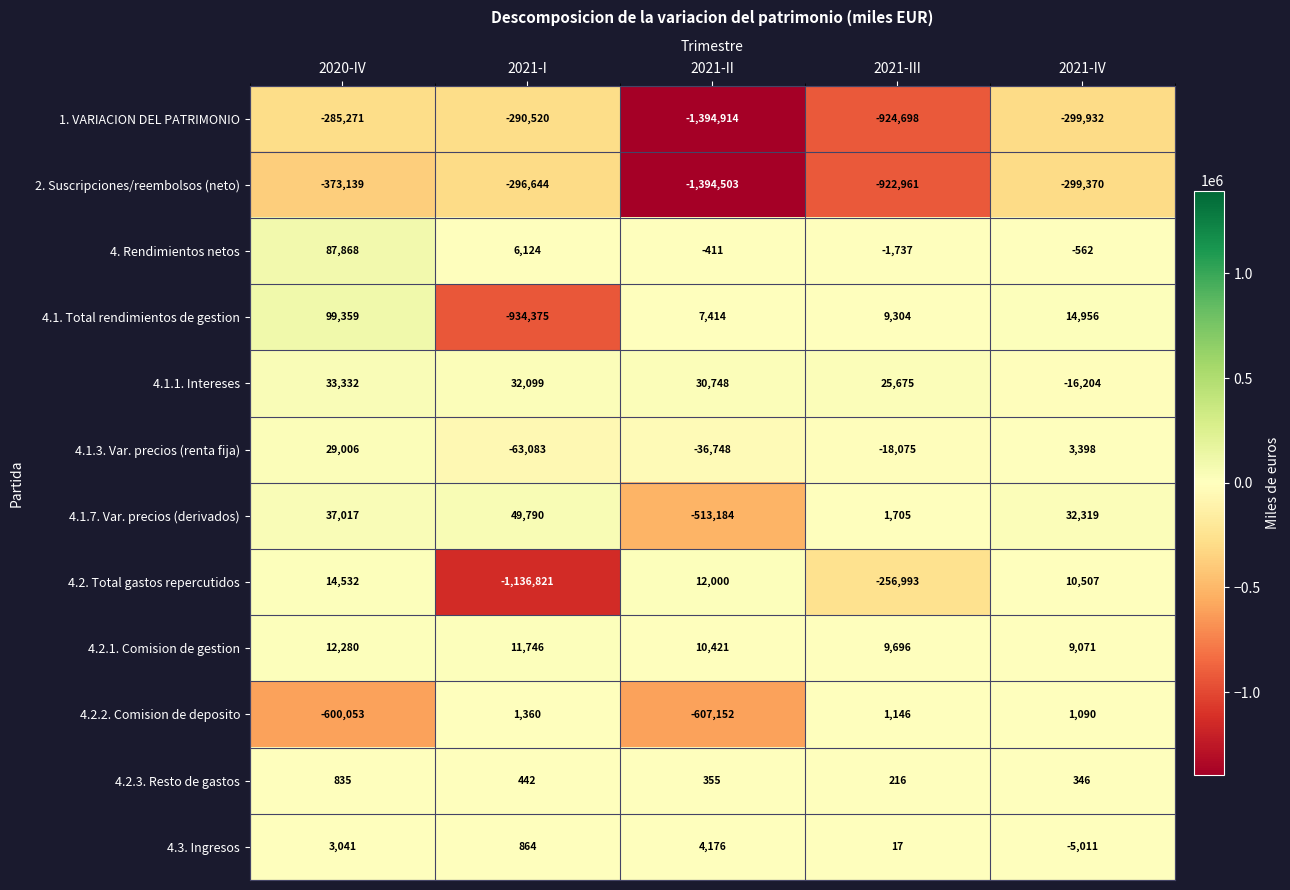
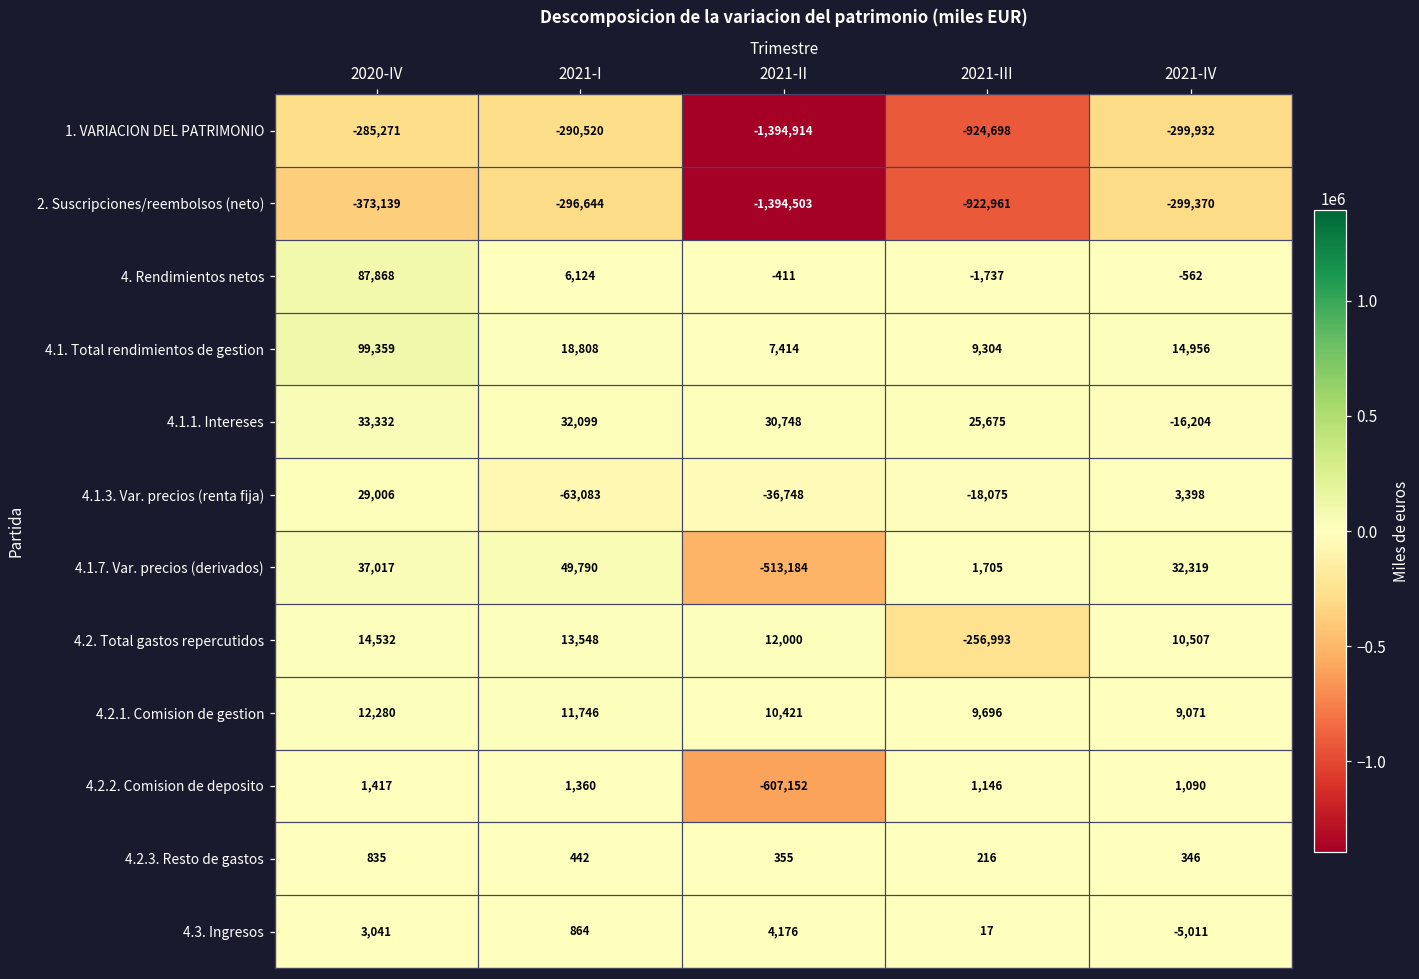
4.1. Total rendimientos de gestion, 2021-I: -934,375 -> 18,808
4.2. Total gastos repercutidos, 2021-I: -1,136,821 -> 13,548
4.2.2. Comision de deposito, 2020-IV: -600,053 -> 1,417
